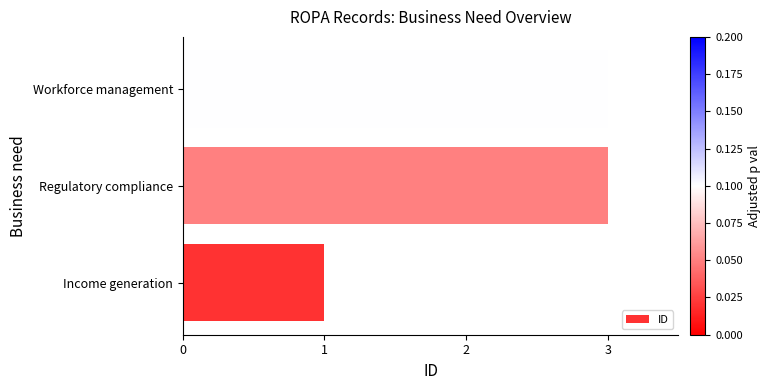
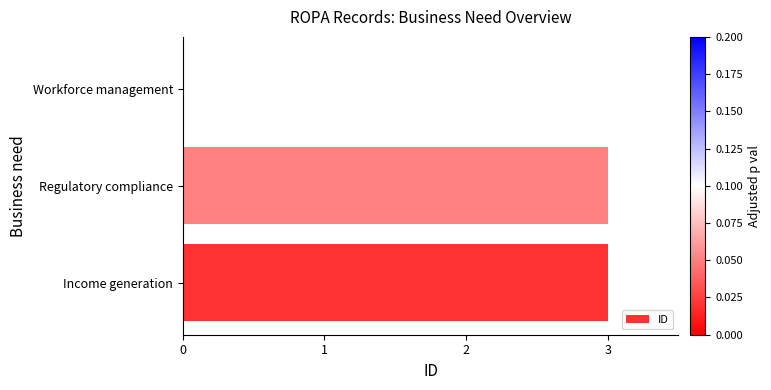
Income generation: 1 -> 3
